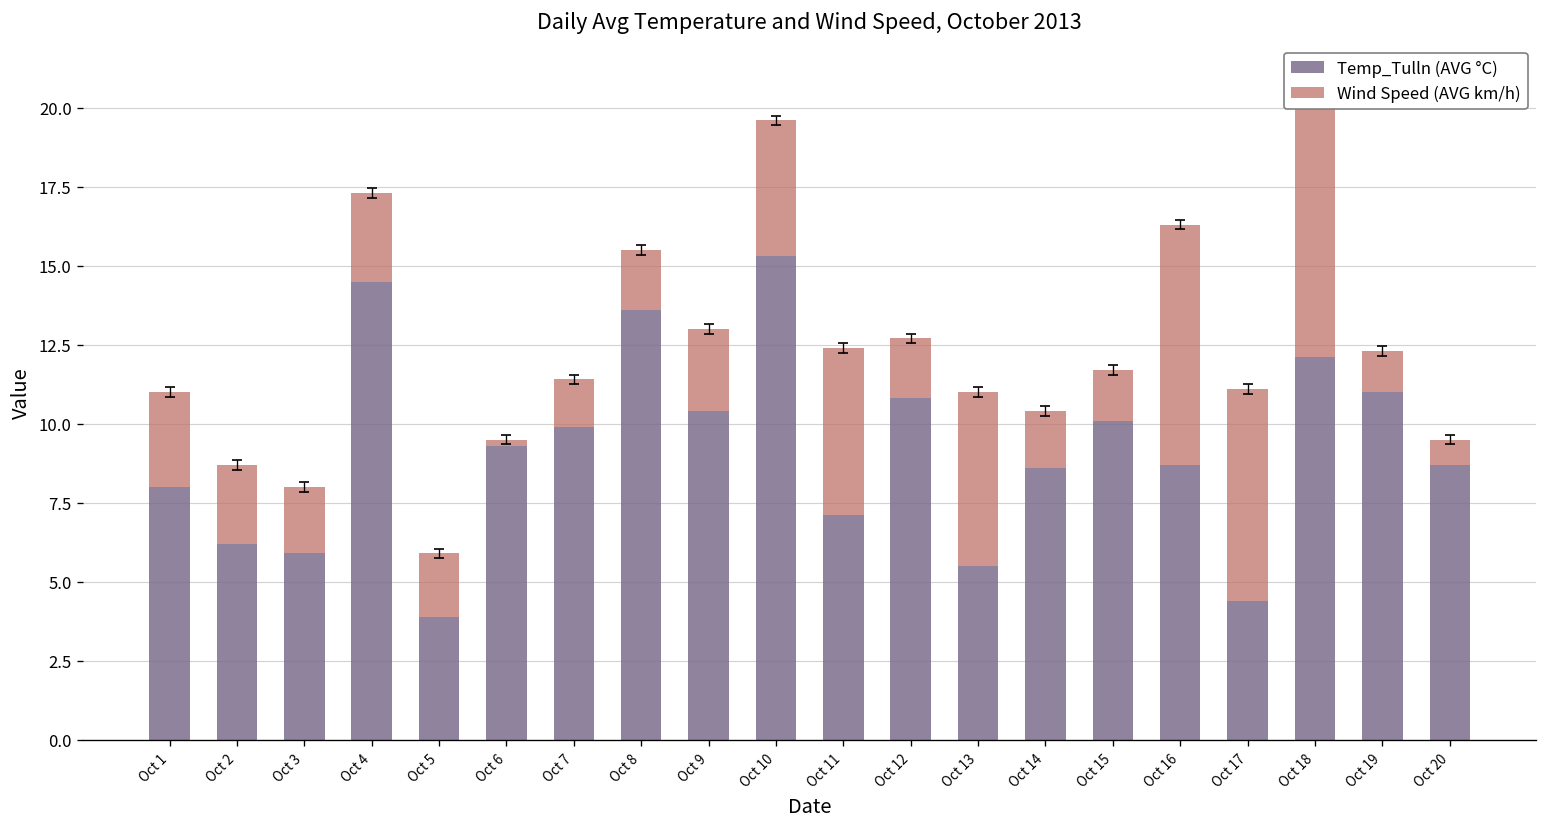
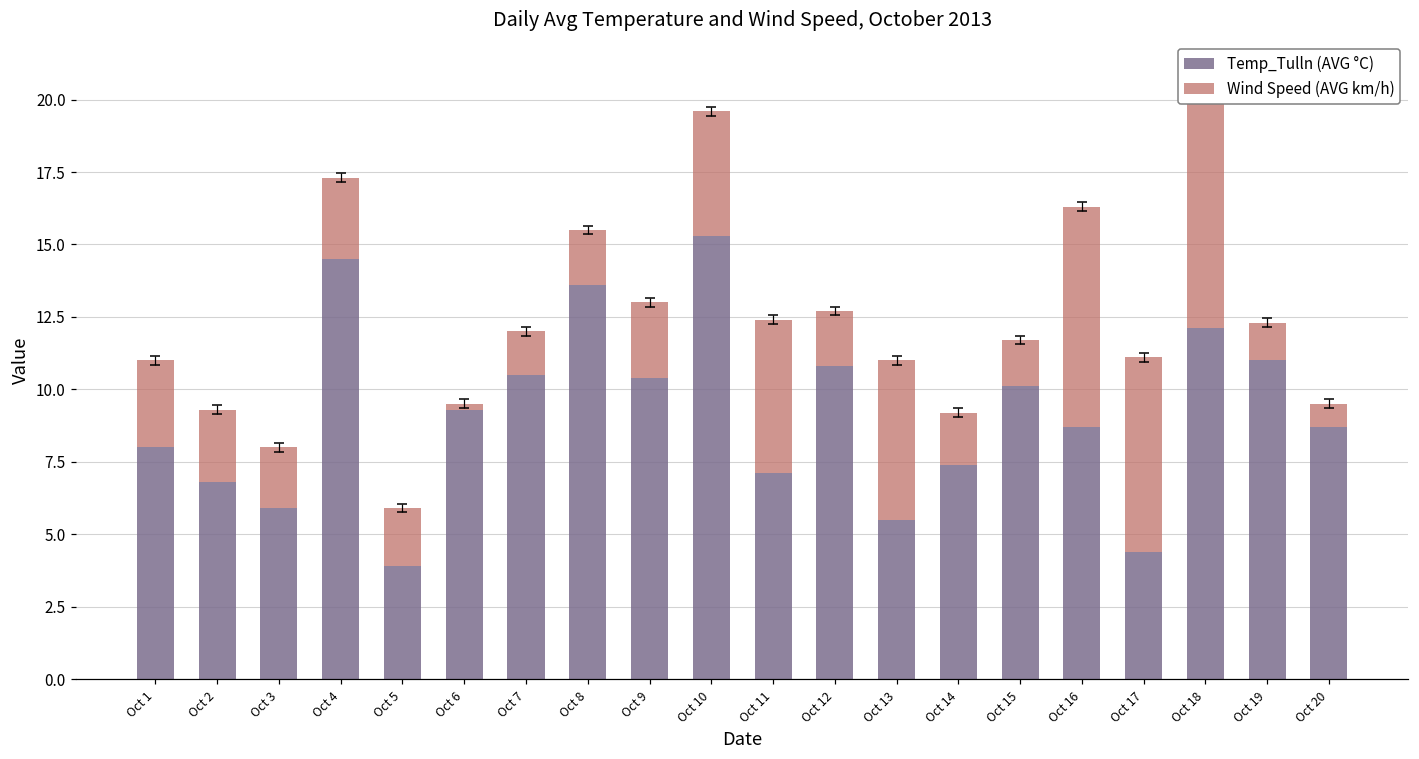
Temp_Tulln (AVG °C), Oct 2: 6.2 -> 6.8
Temp_Tulln (AVG °C), Oct 7: 9.9 -> 10.5
Temp_Tulln (AVG °C), Oct 14: 8.6 -> 7.4
